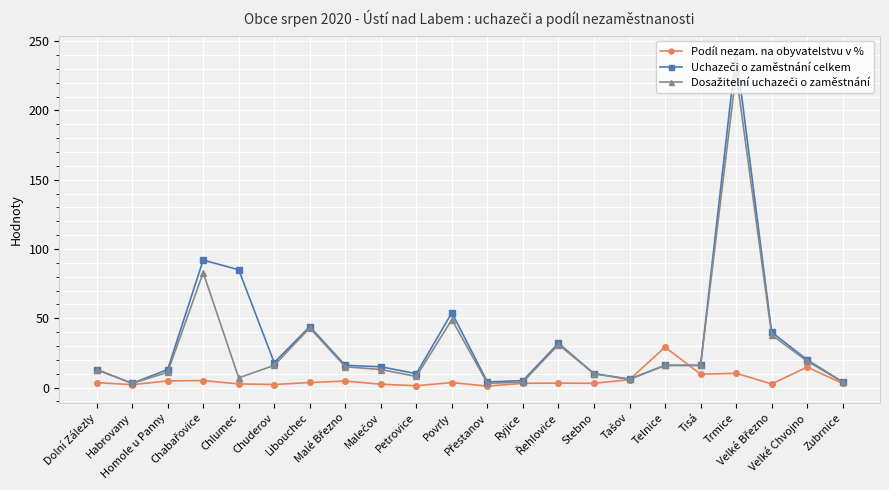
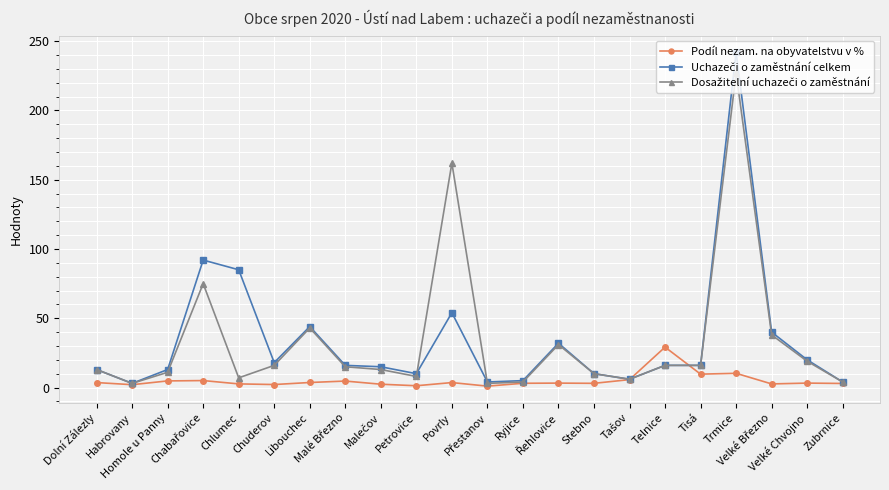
Dosažitelní uchazeči o zaměstnání, Chabařovice: 83 -> 75
Dosažitelní uchazeči o zaměstnání, Povrly: 49 -> 162
Podíl nezam. na obyvatelstvu v %, Velké Chvojno: 15 -> 3
